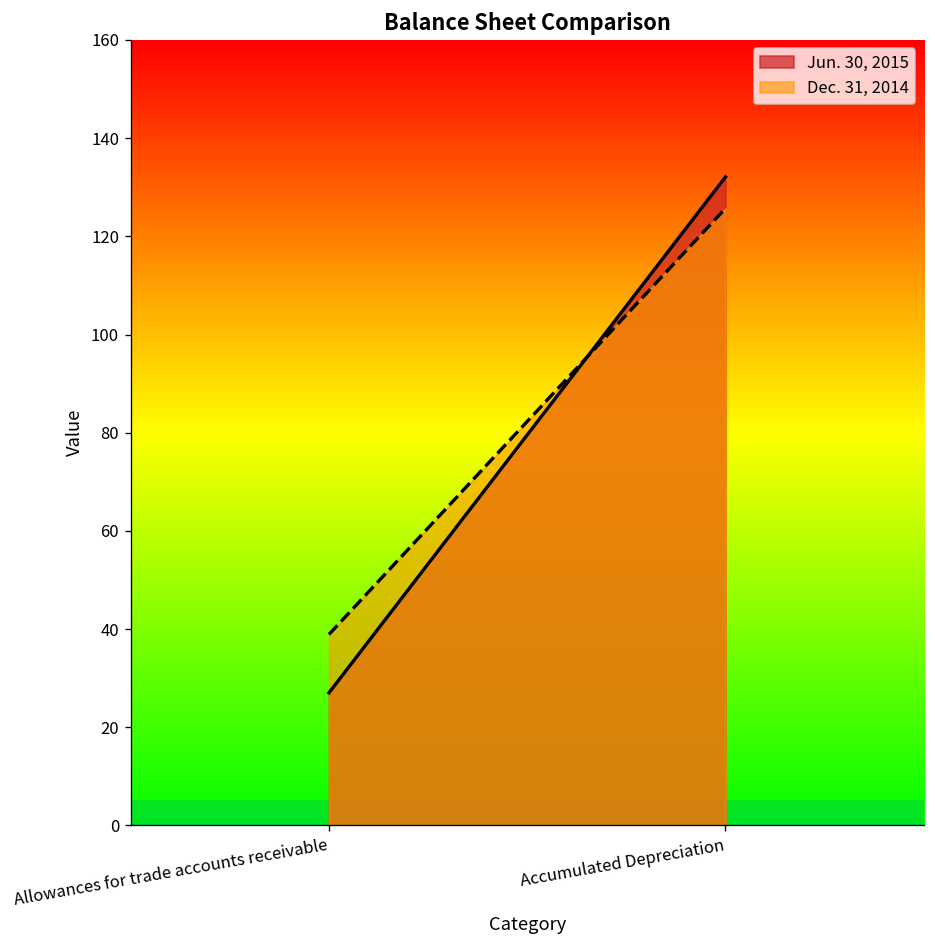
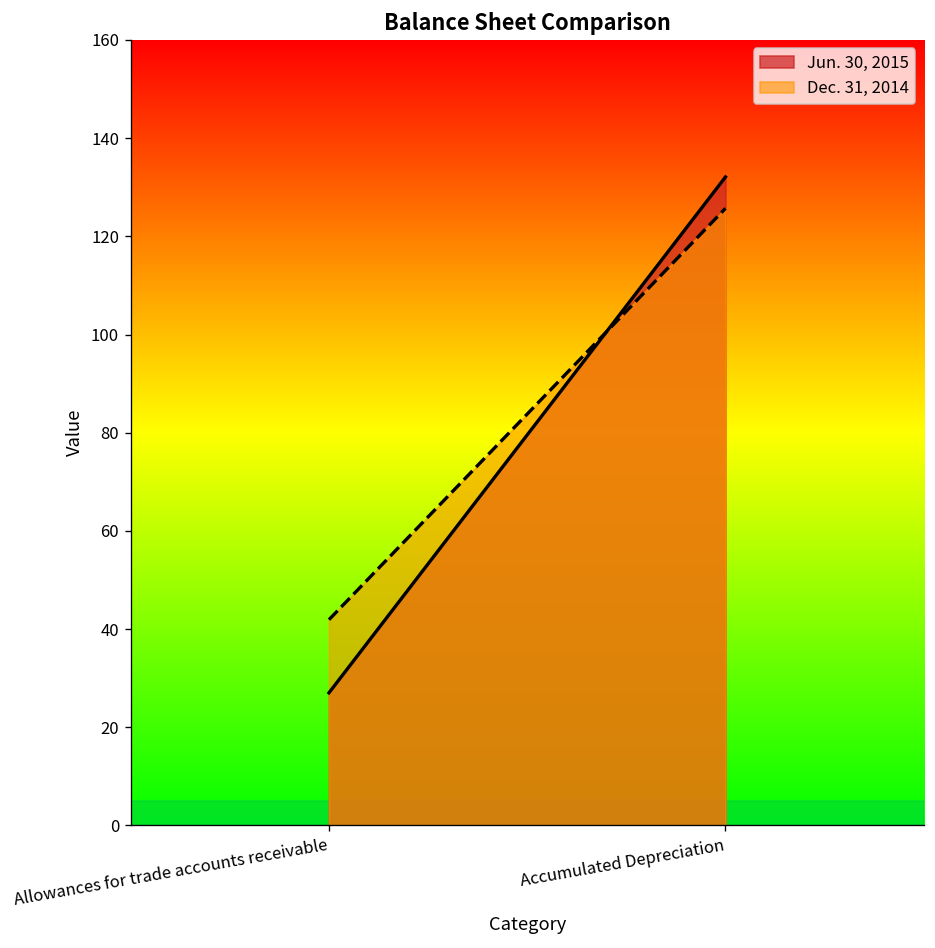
Dec. 31, 2014, Allowances for trade accounts receivable: 39 -> 42
